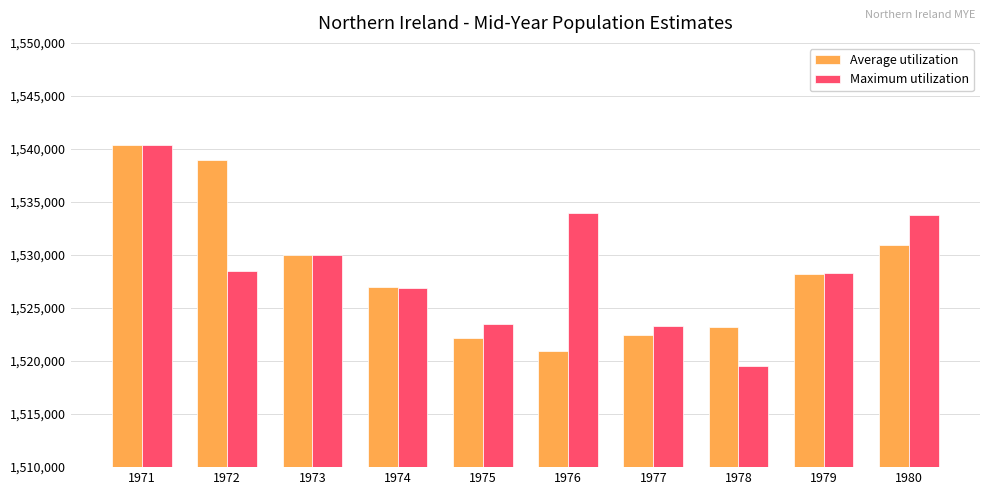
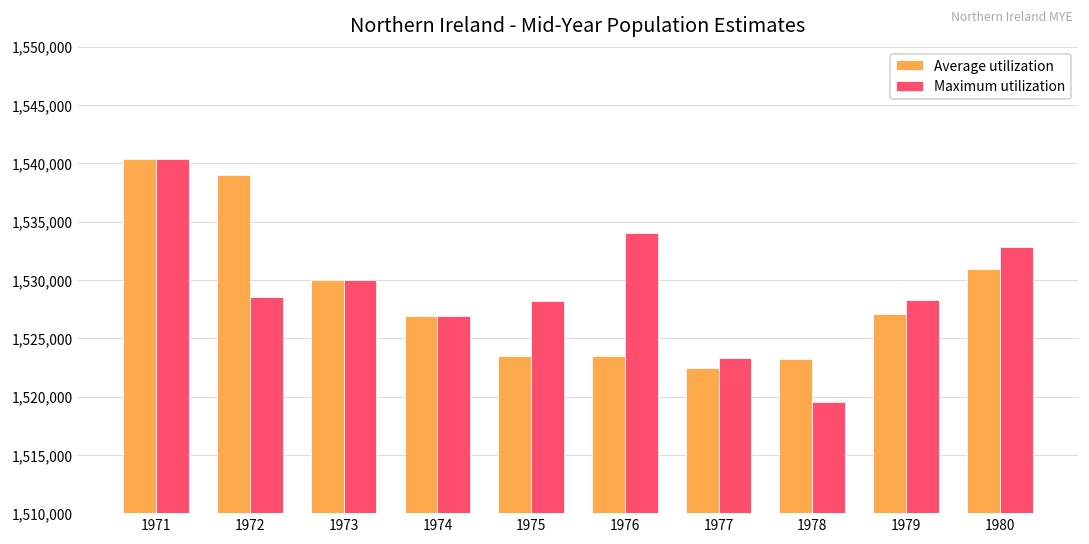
Average utilization, 1975: 1,522,200 -> 1,523,500
Maximum utilization, 1975: 1,523,500 -> 1,528,200
Average utilization, 1976: 1,521,000 -> 1,523,500
Average utilization, 1979: 1,528,300 -> 1,527,100
Maximum utilization, 1980: 1,533,800 -> 1,532,800
